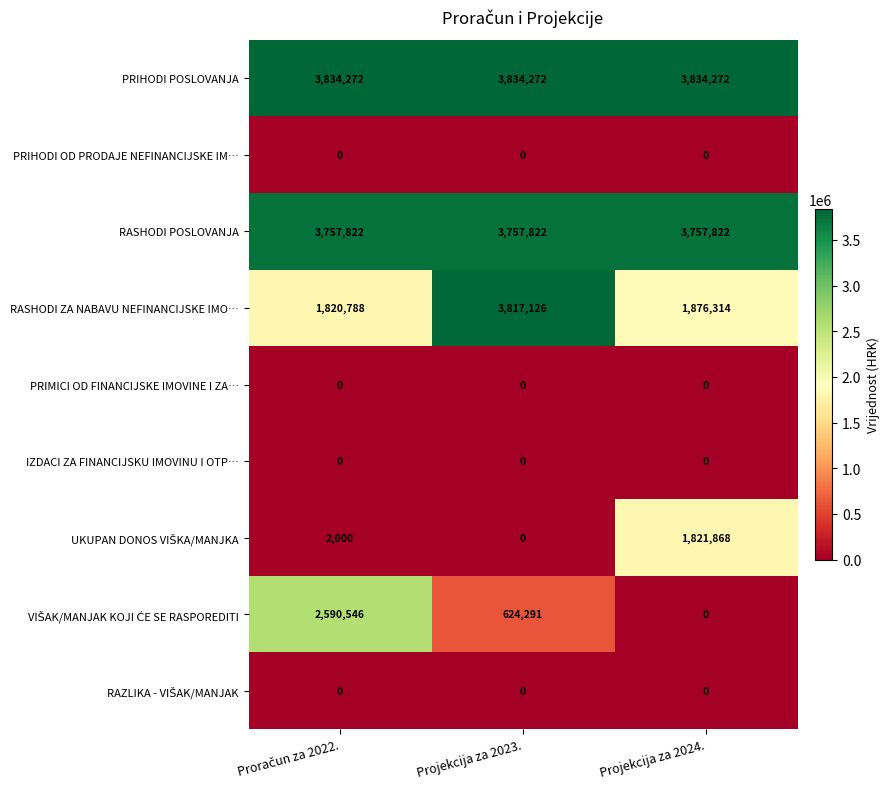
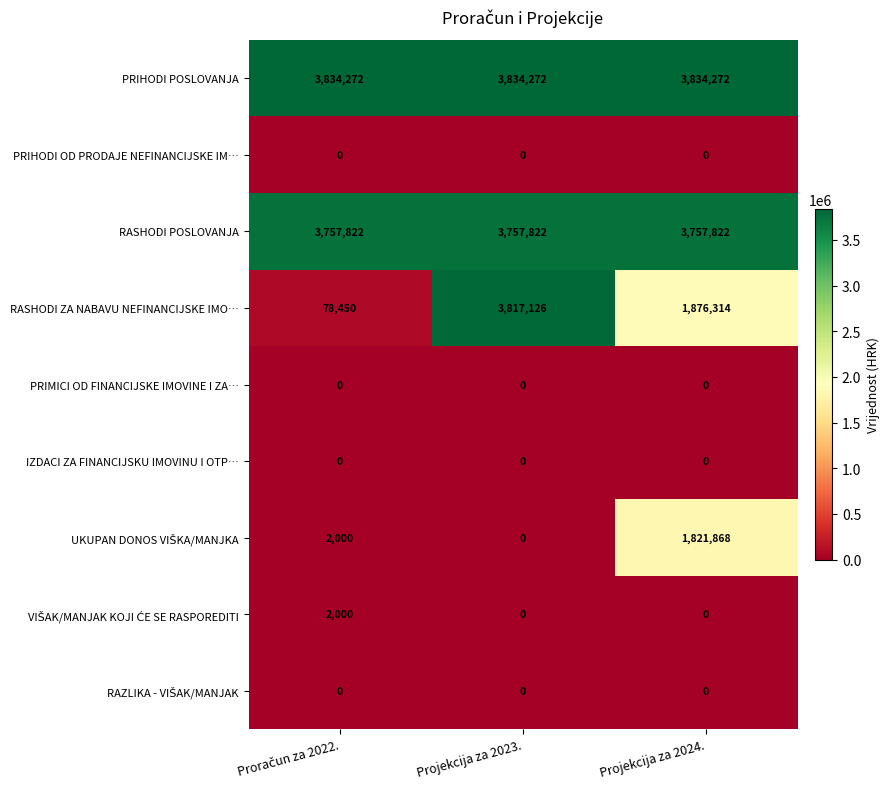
RASHODI ZA NABAVU NEFINANCIJSKE IMO…, Proračun za 2022.: 1,820,788 -> 78,450
VIŠAK/MANJAK KOJI ĆE SE RASPOREDITI, Proračun za 2022.: 2,590,546 -> 2,000
VIŠAK/MANJAK KOJI ĆE SE RASPOREDITI, Projekcija za 2023.: 624,291 -> 0
